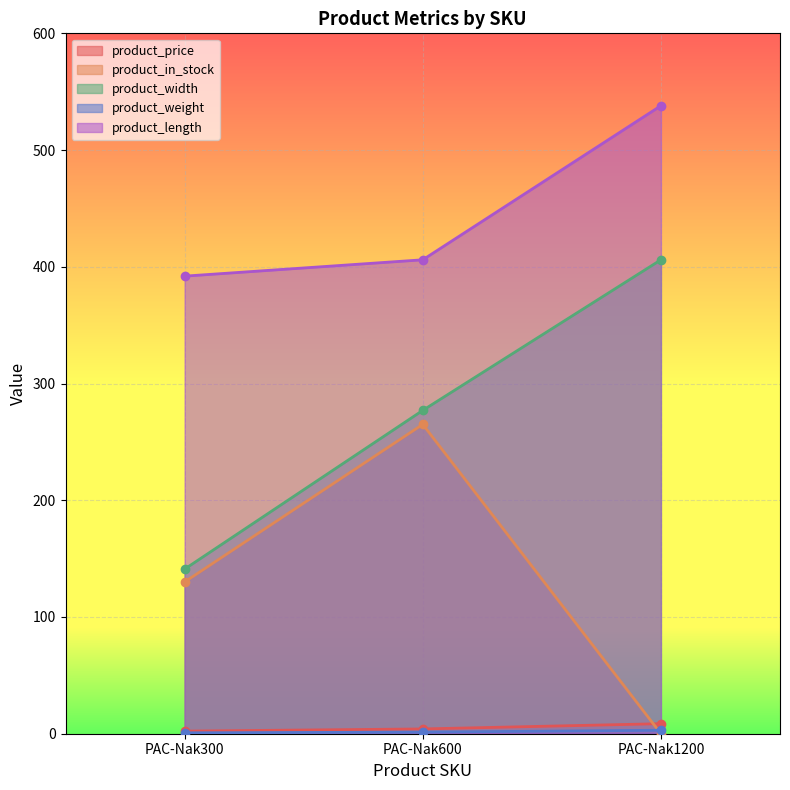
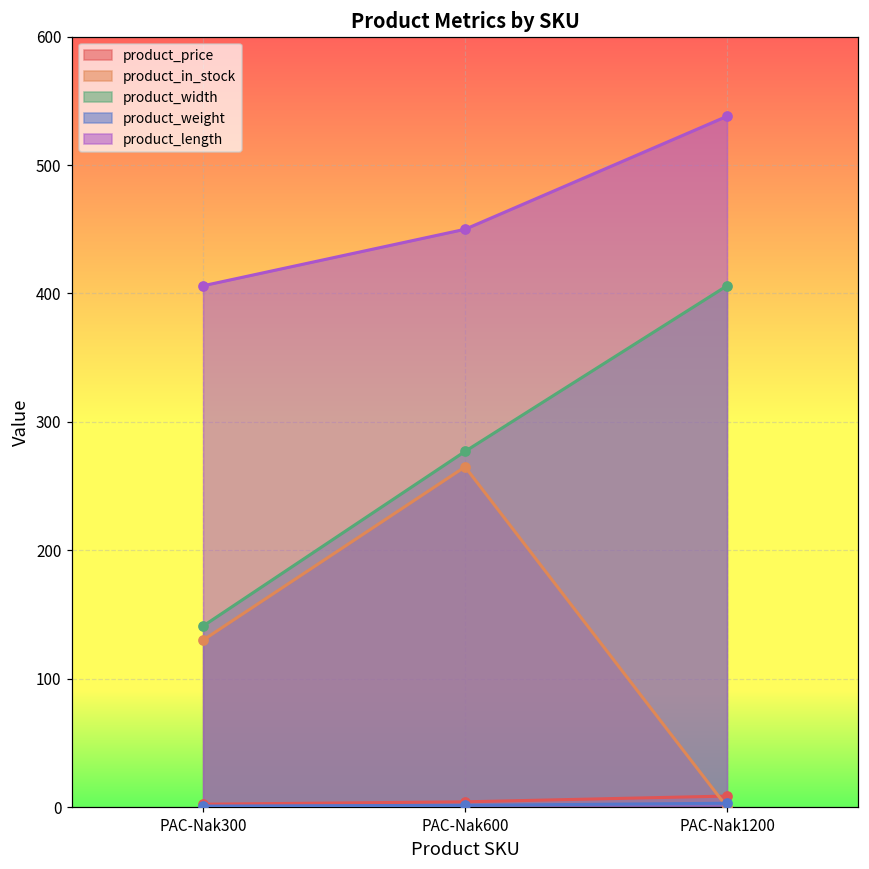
product_length, PAC-Nak300: 392 -> 406
product_length, PAC-Nak600: 406 -> 450
